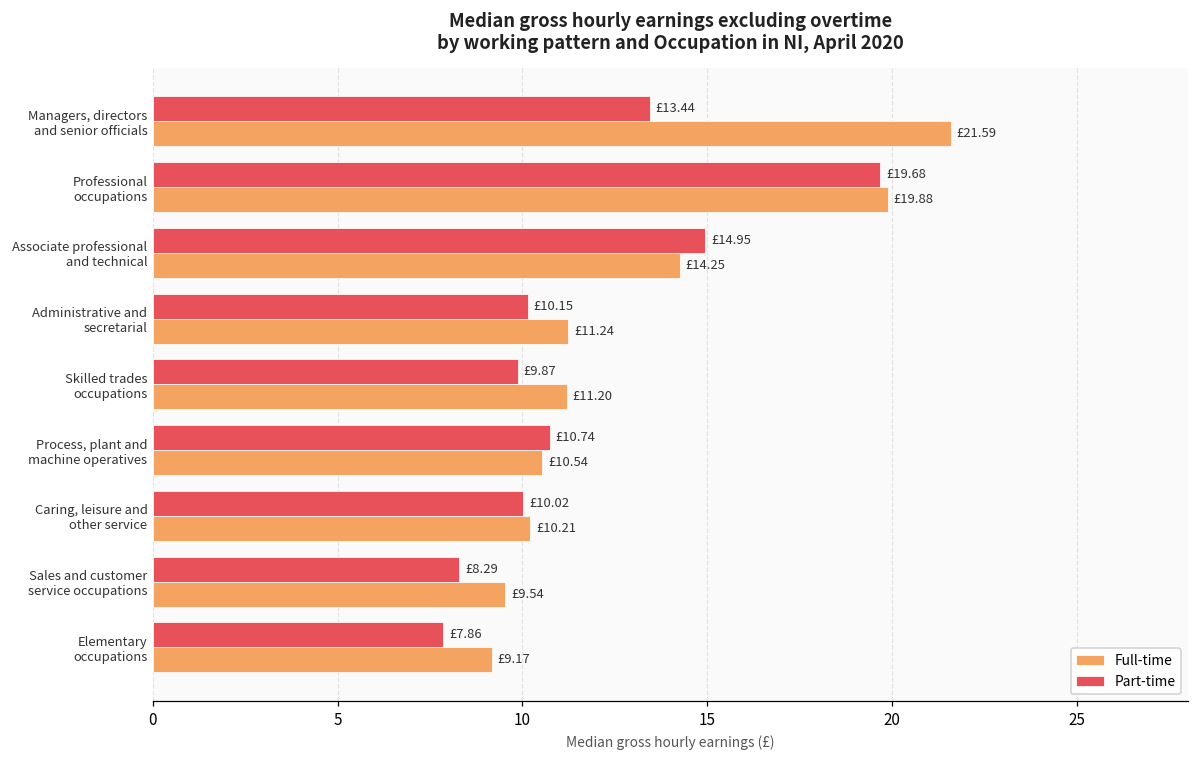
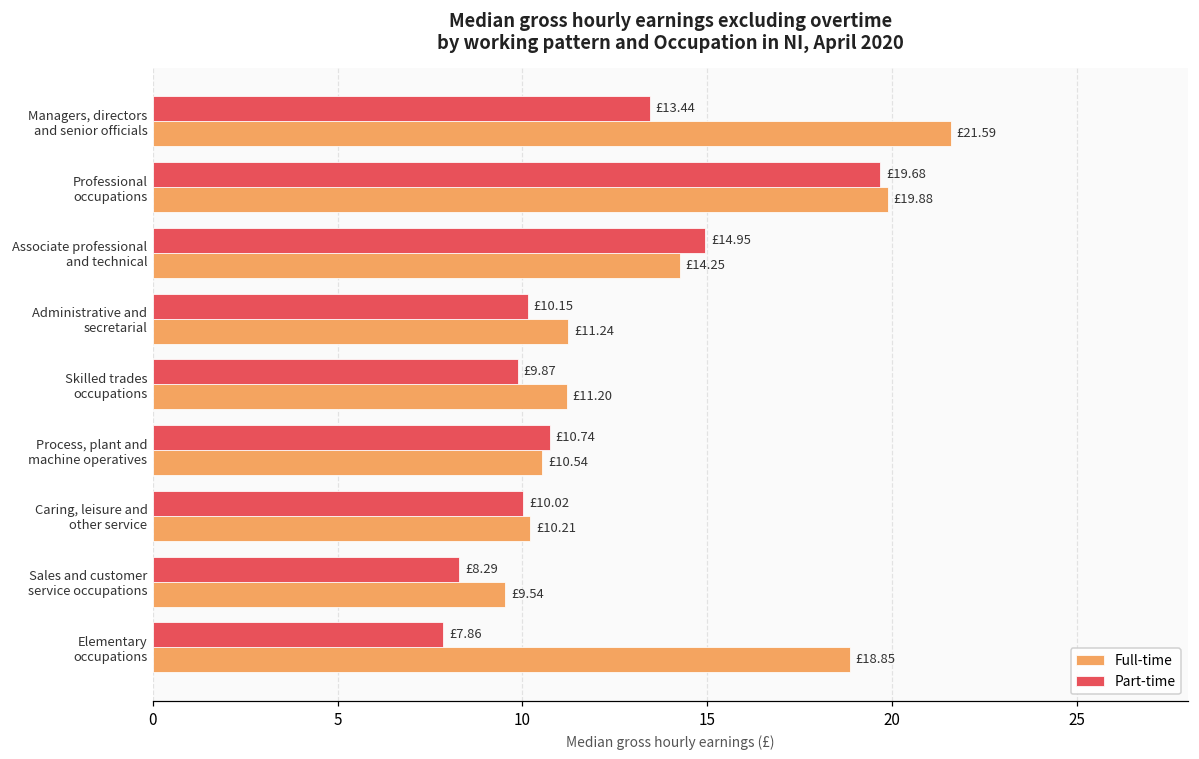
Full-time, Elementary occupations: £9.17 -> £18.85
